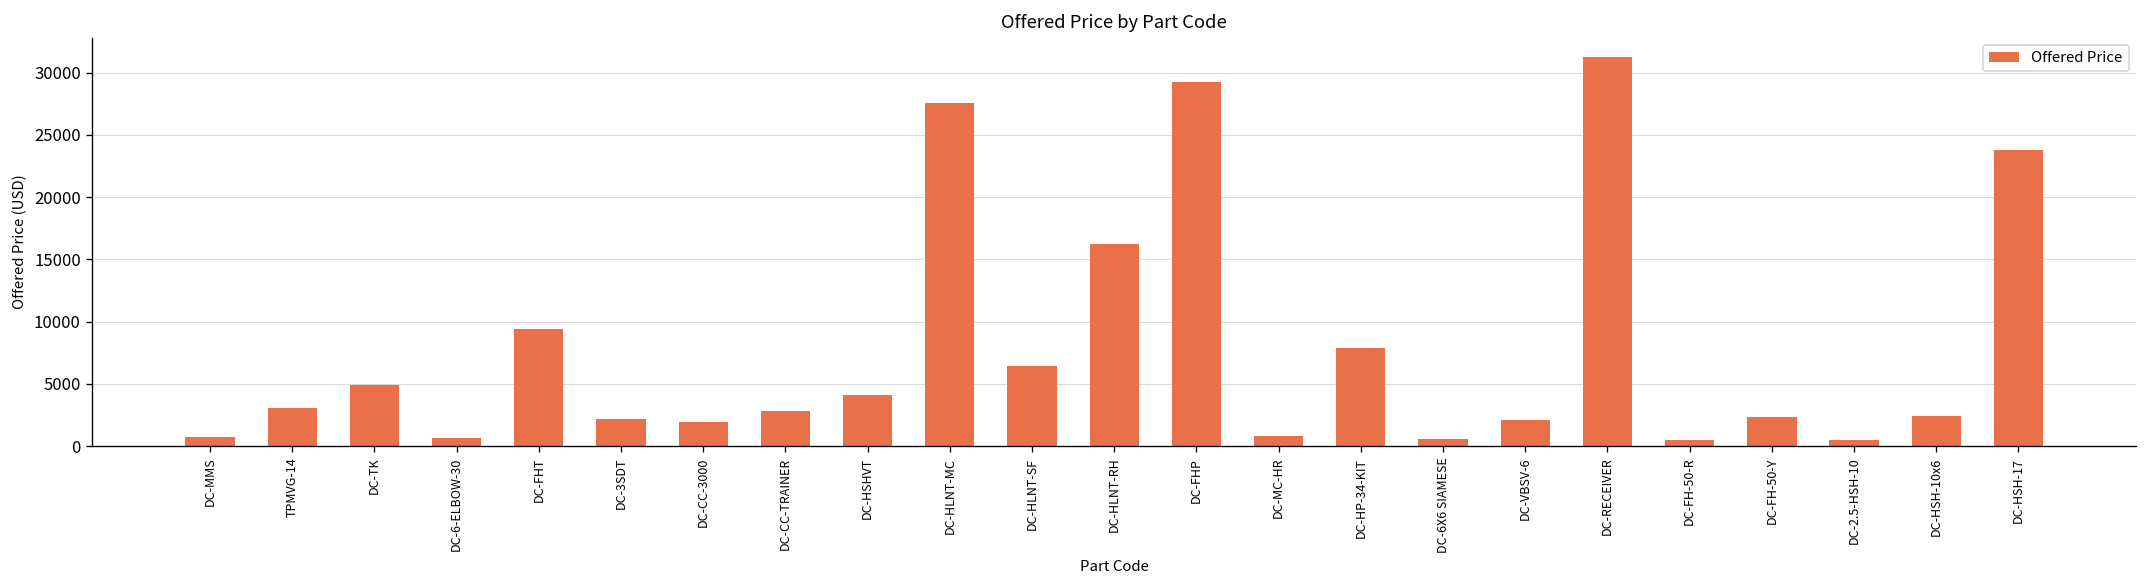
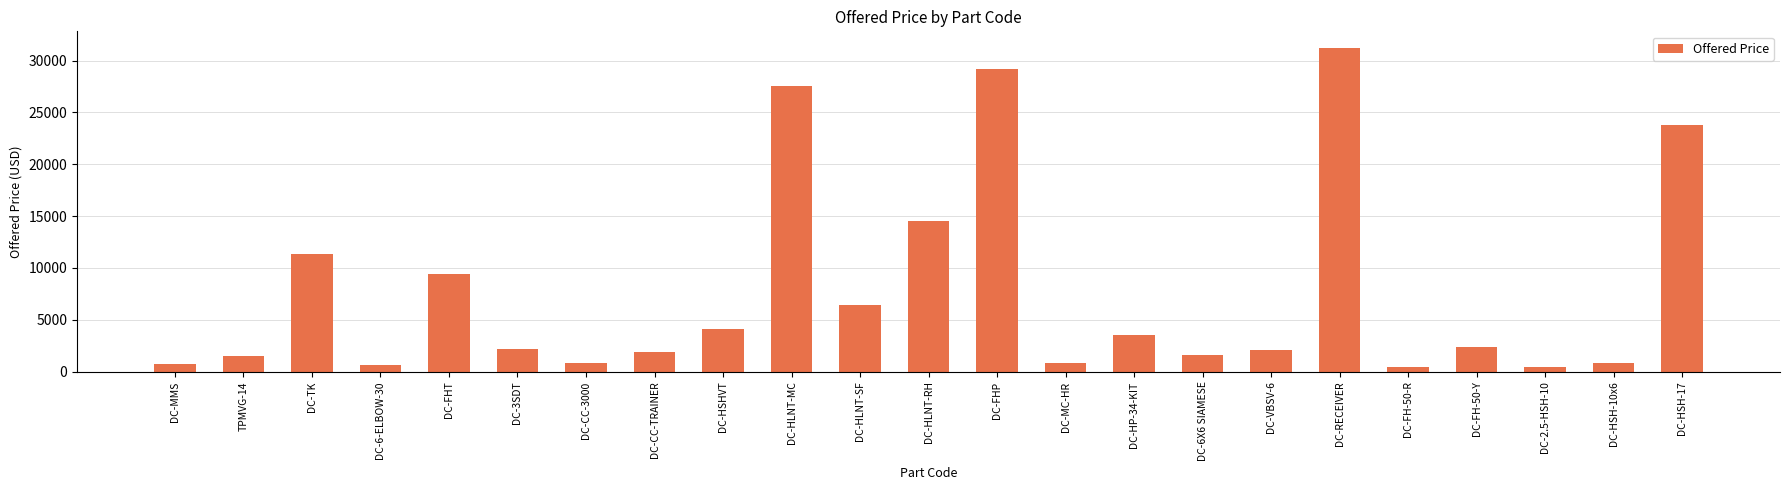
TPMVG-14: 3100 -> 1500
DC-TK: 4900 -> 11400
DC-CC-3000: 1900 -> 800
DC-CC-TRAINER: 2800 -> 1900
DC-HLNT-RH: 16200 -> 14500
DC-HP-34-KIT: 7900 -> 3600
DC-6X6 SIAMESE: 600 -> 1600
DC-HSH-10x6: 2400 -> 900
